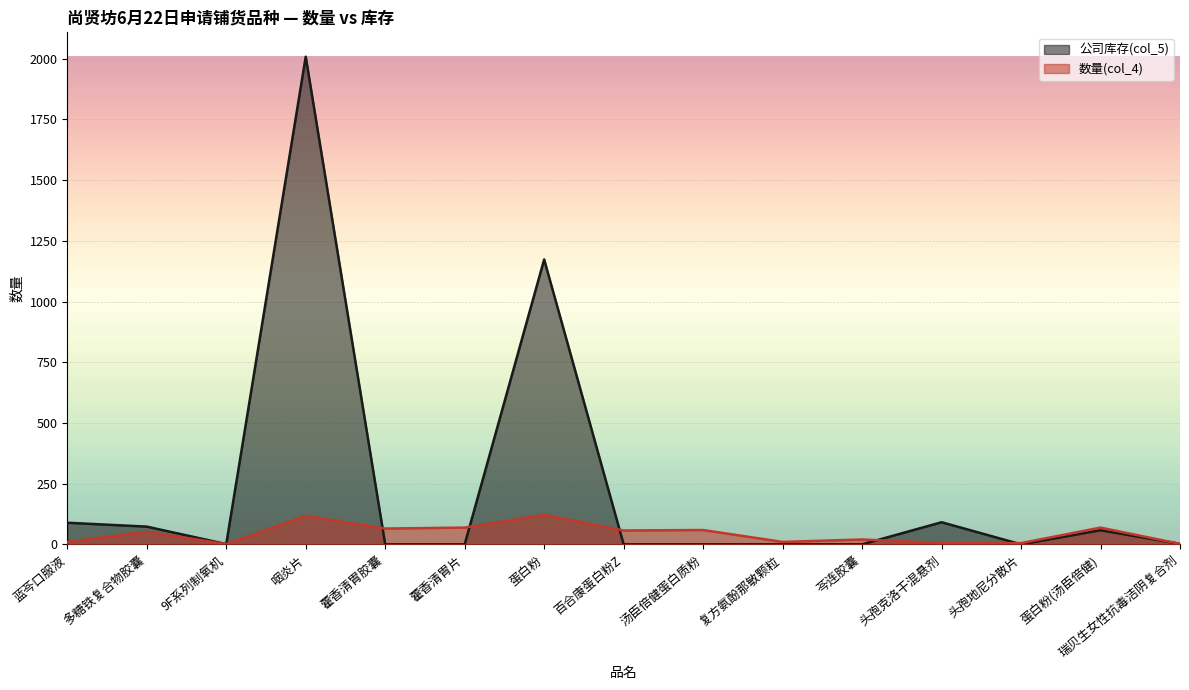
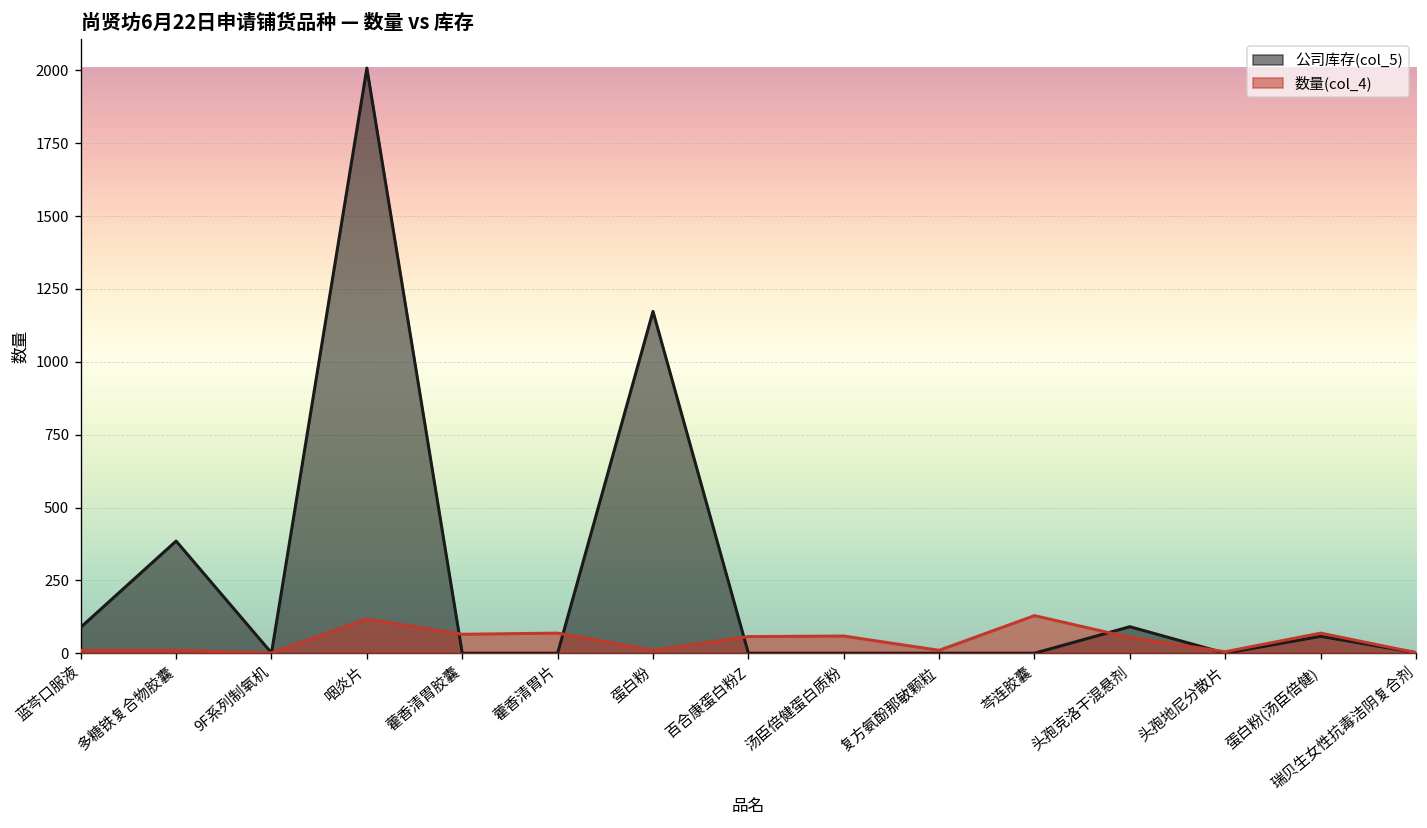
公司库存(col_5), 多糖铁复合物胶囊: 70 -> 390
数量(col_4), 多糖铁复合物胶囊: 50 -> 10
数量(col_4), 蛋白粉: 120 -> 10
数量(col_4), 芩连胶囊: 20 -> 130
数量(col_4), 头孢克洛干混悬剂: 10 -> 50
